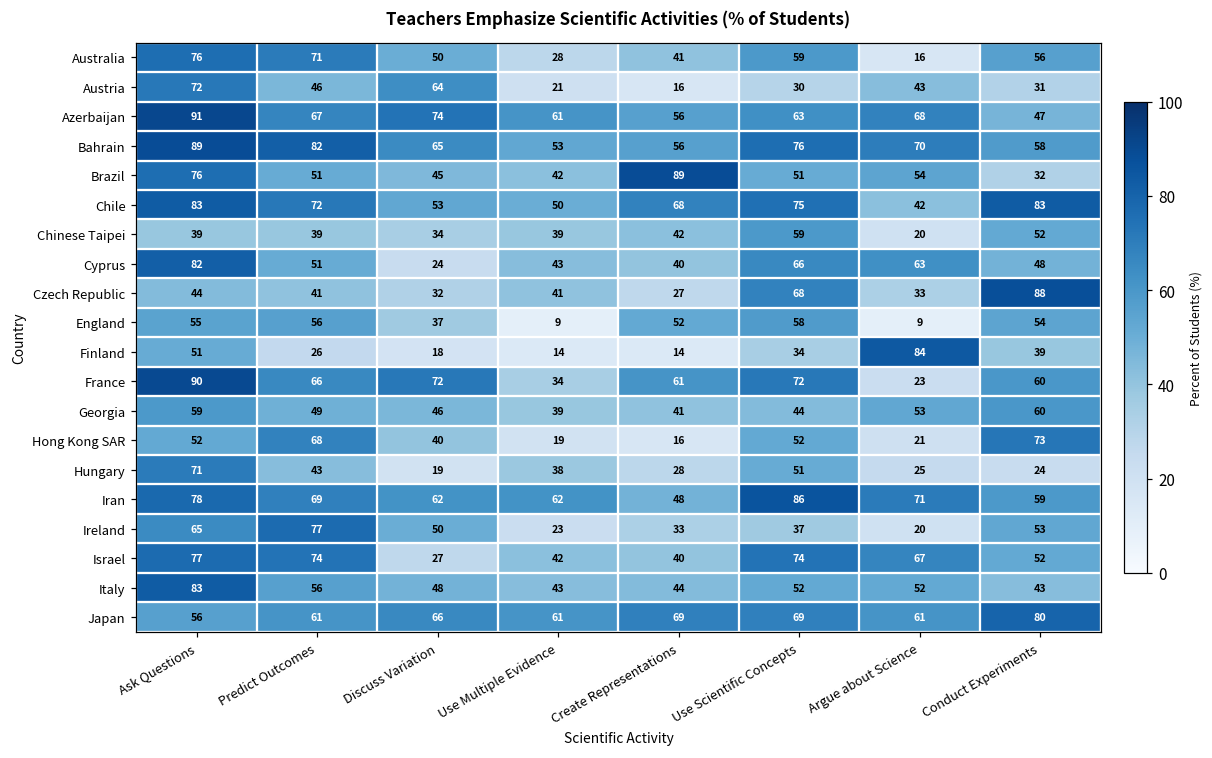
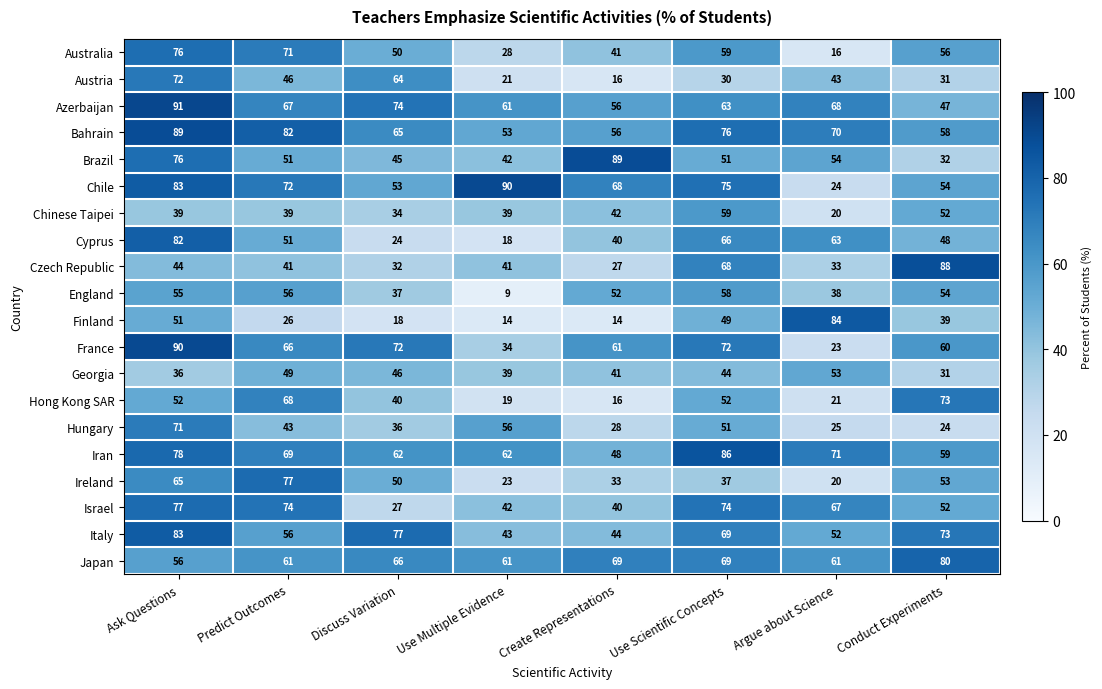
Chile, Use Multiple Evidence: 50 -> 90
Chile, Argue about Science: 42 -> 24
Chile, Conduct Experiments: 83 -> 54
Cyprus, Use Multiple Evidence: 43 -> 18
England, Argue about Science: 9 -> 38
Finland, Use Scientific Concepts: 34 -> 49
Georgia, Ask Questions: 59 -> 36
Georgia, Conduct Experiments: 60 -> 31
Hungary, Discuss Variation: 19 -> 36
Hungary, Use Multiple Evidence: 38 -> 56
Italy, Discuss Variation: 48 -> 77
Italy, Use Scientific Concepts: 52 -> 69
Italy, Conduct Experiments: 43 -> 73
